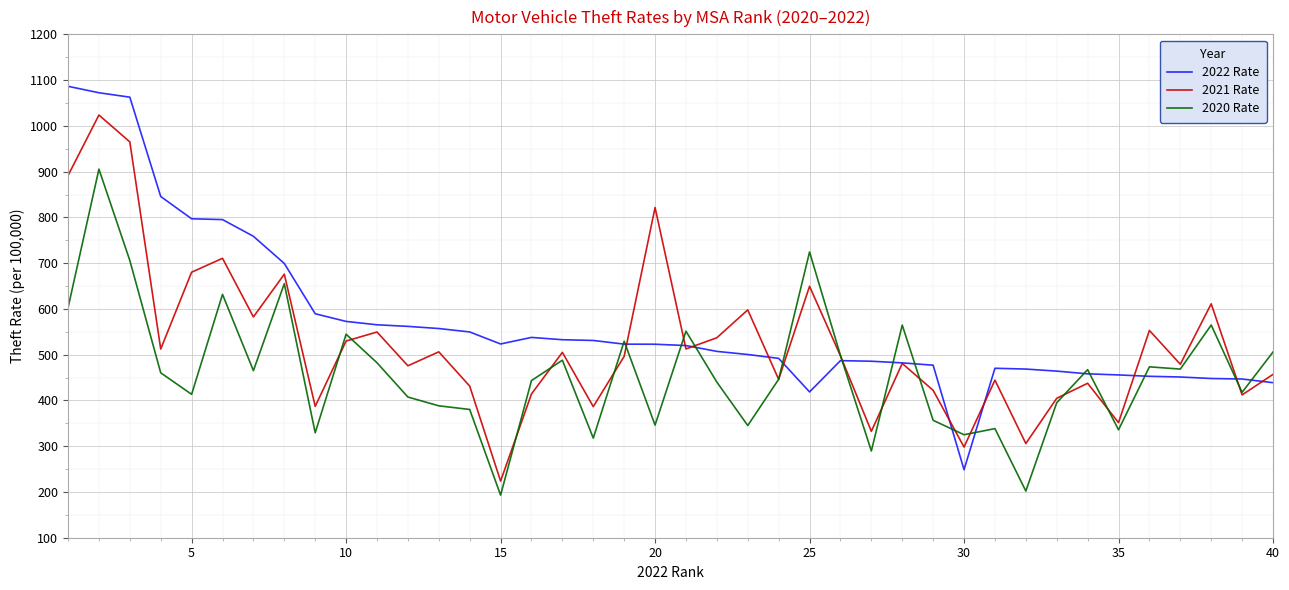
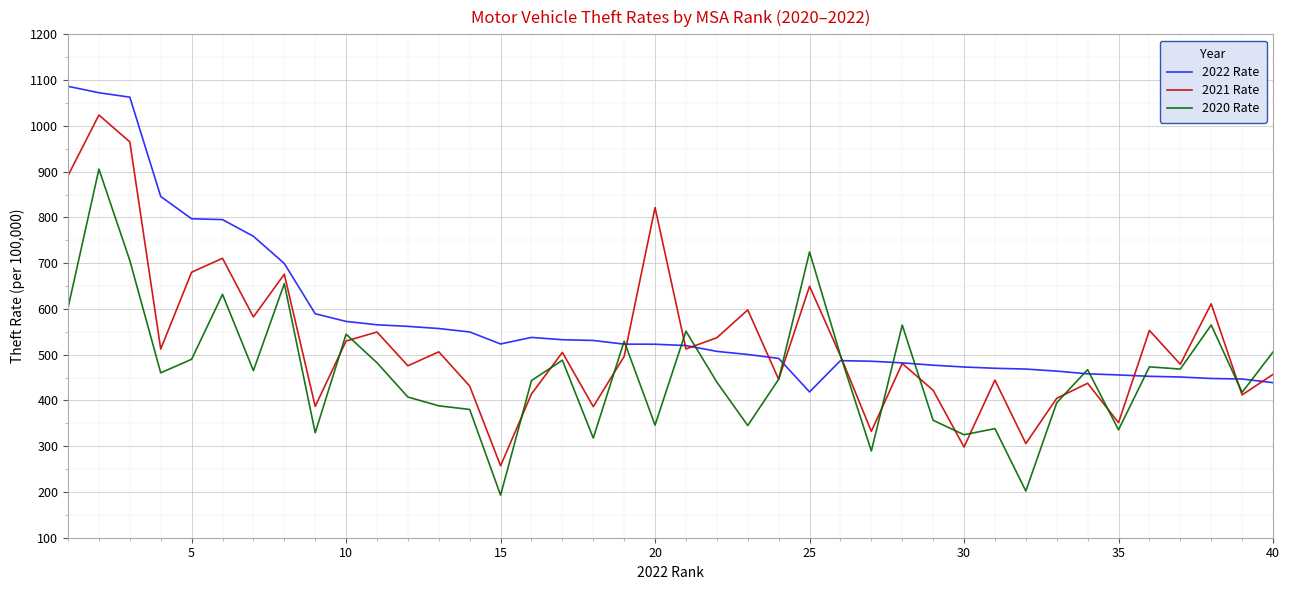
2020 Rate, 5: 410 -> 490
2021 Rate, 15: 220 -> 260
2022 Rate, 30: 250 -> 470
